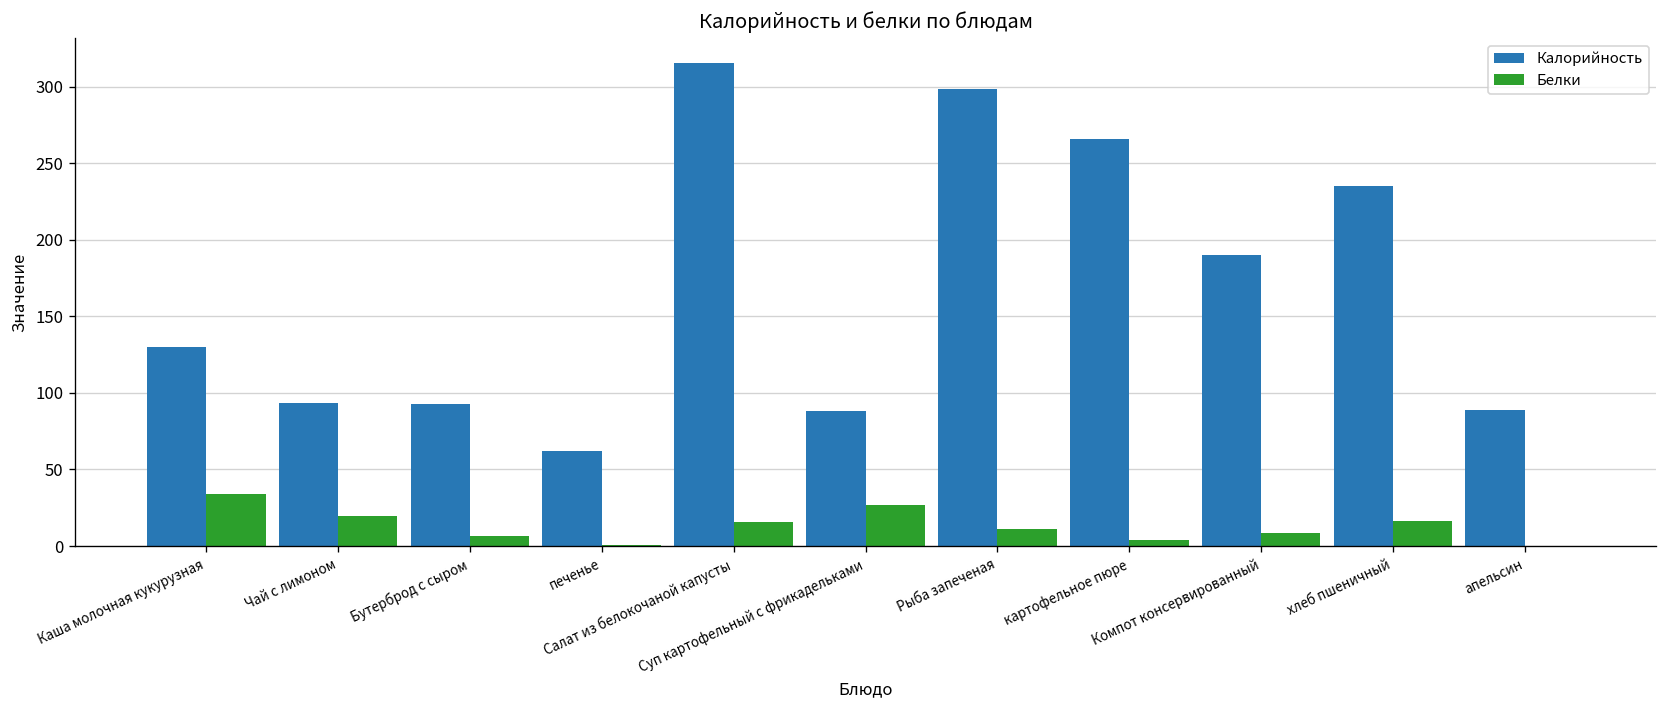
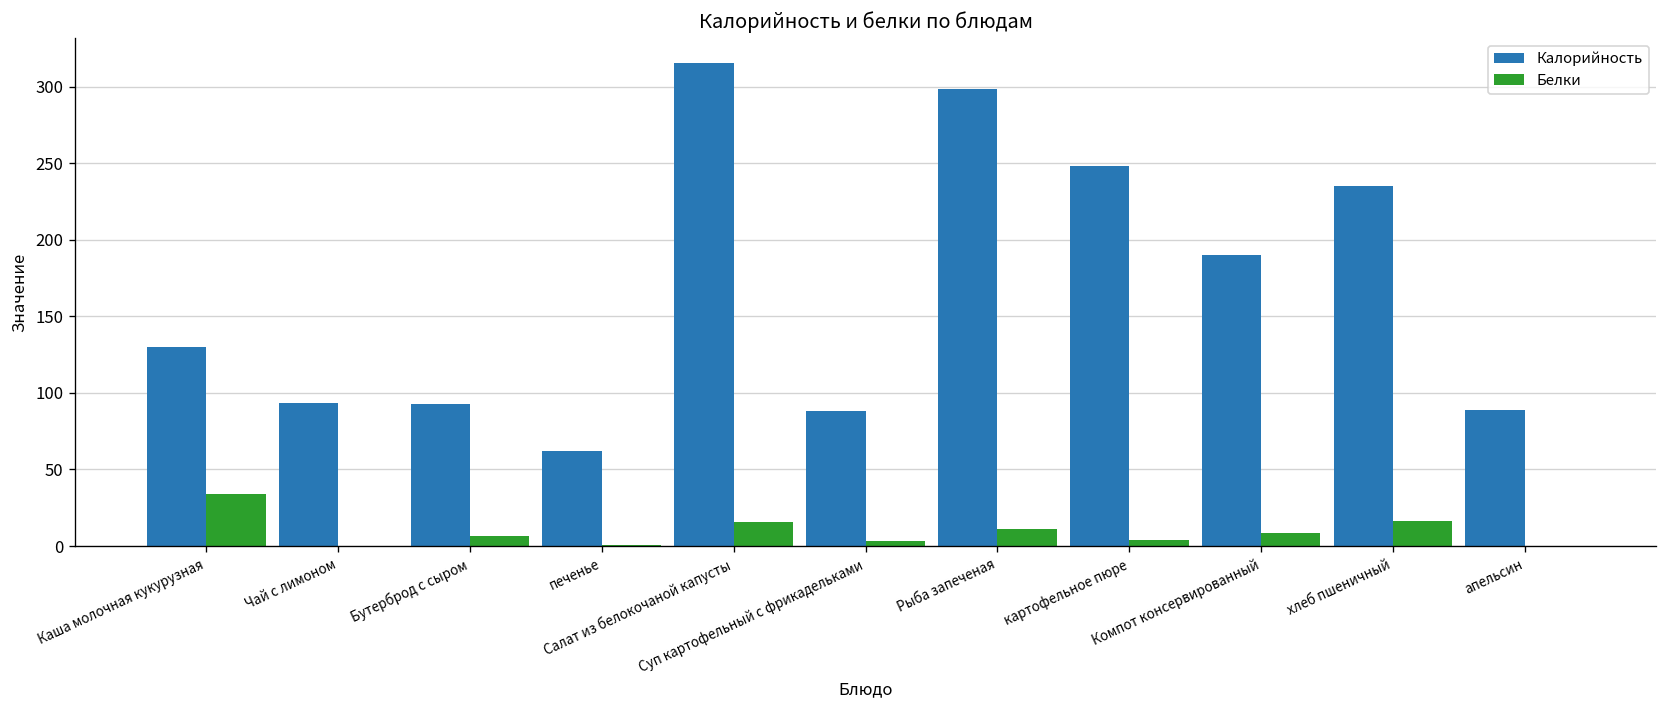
Белки, Чай с лимоном: 20 -> 0
Белки, Суп картофельный с фрикадельками: 27 -> 3
Калорийность, картофельное пюре: 266 -> 248
